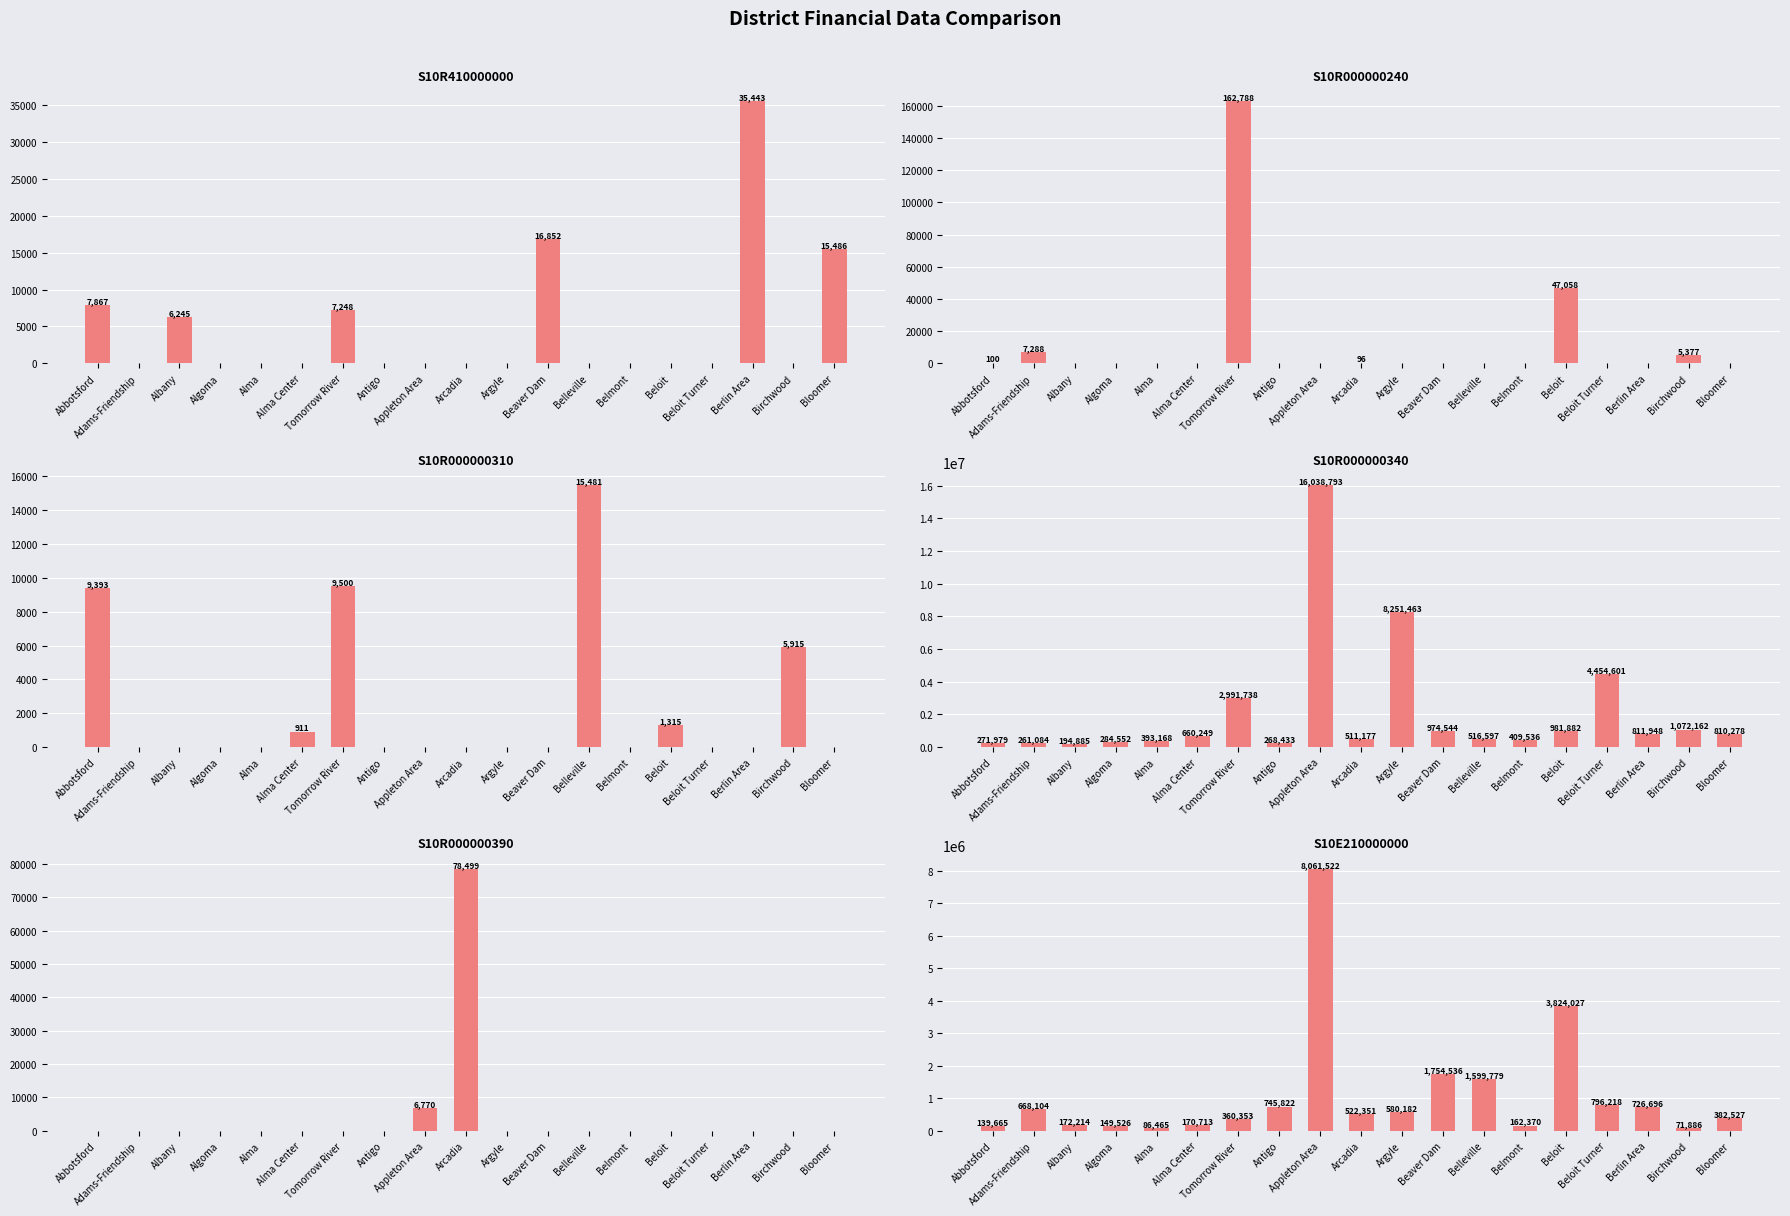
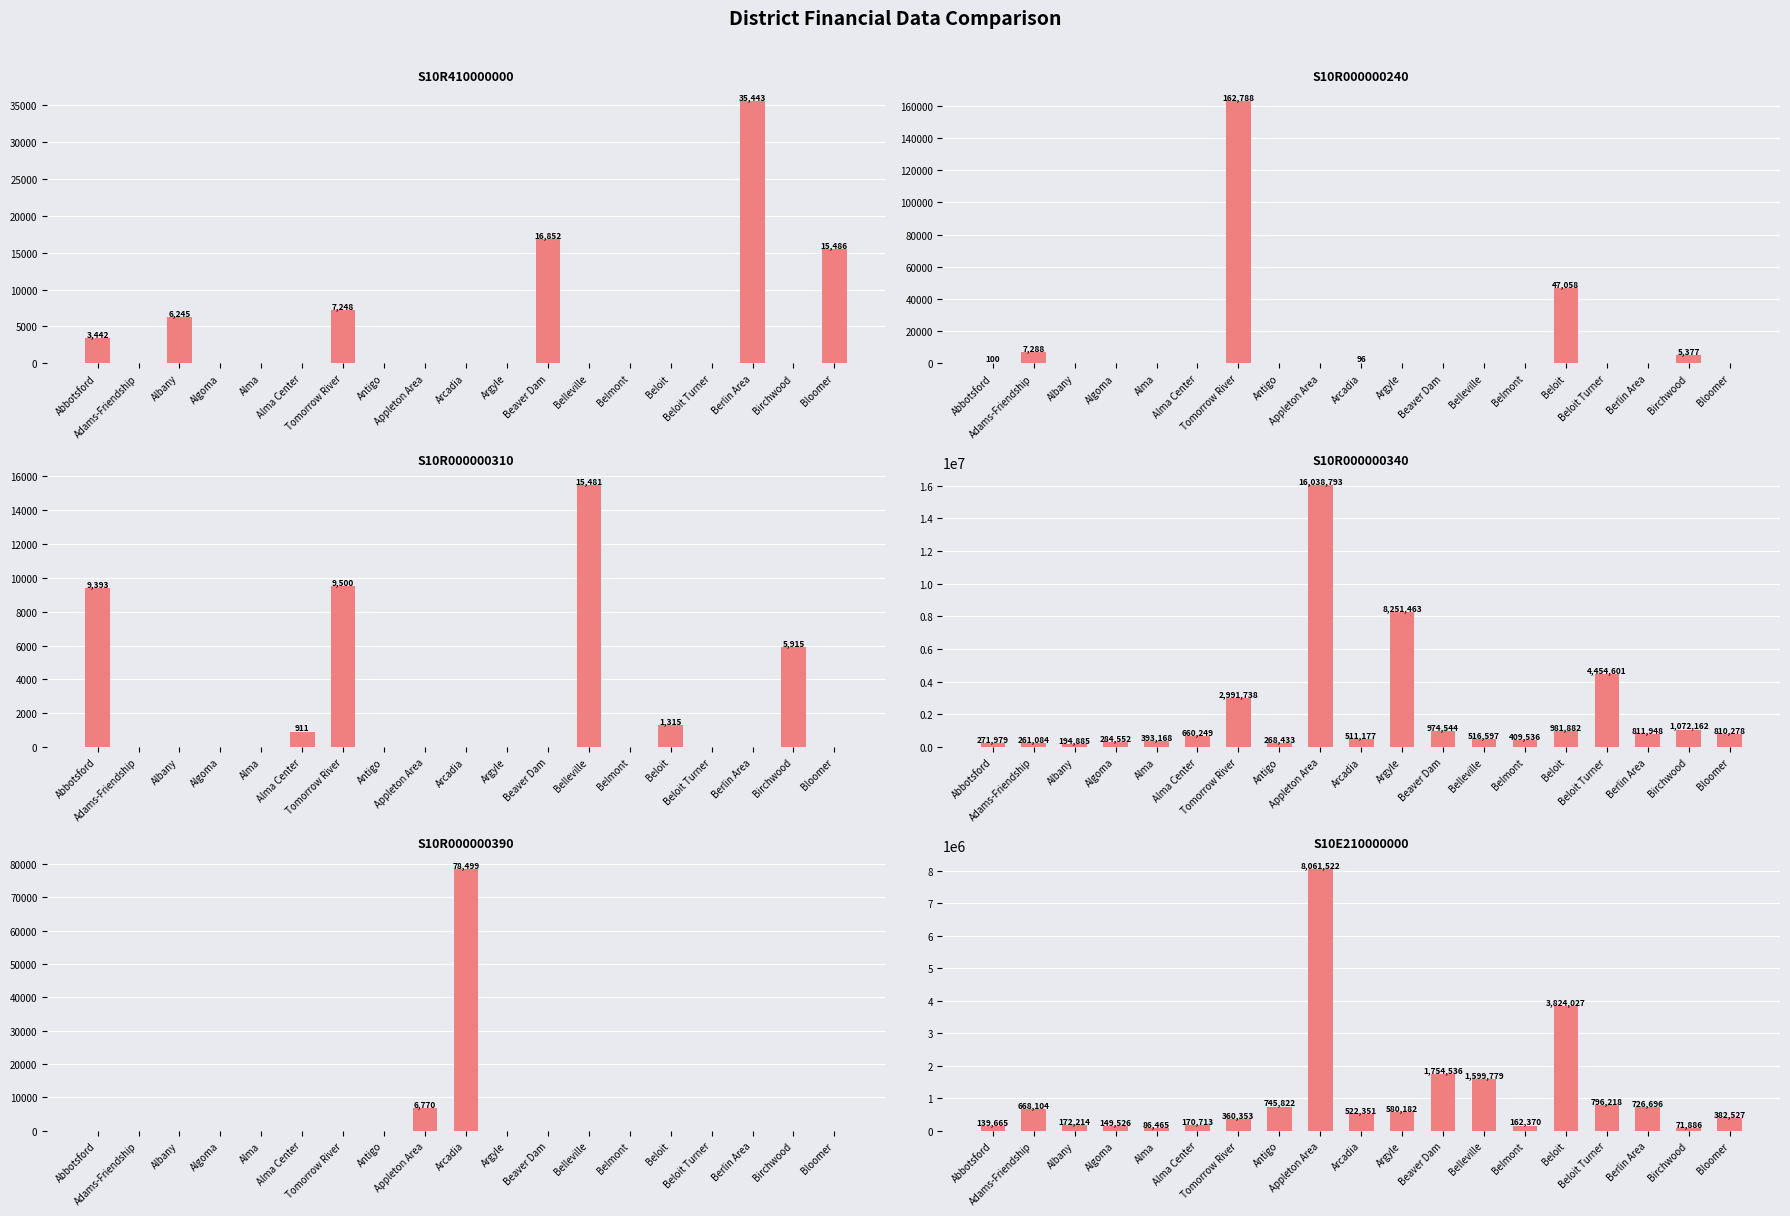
S10R410000000, Abbotsford: 7,867 -> 3,442
